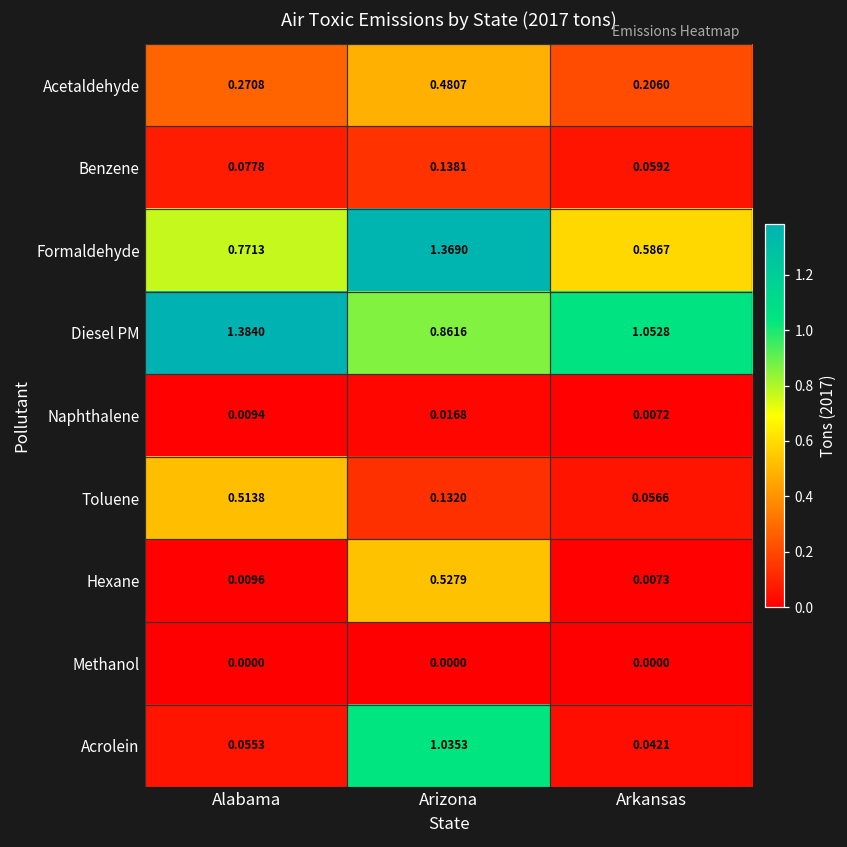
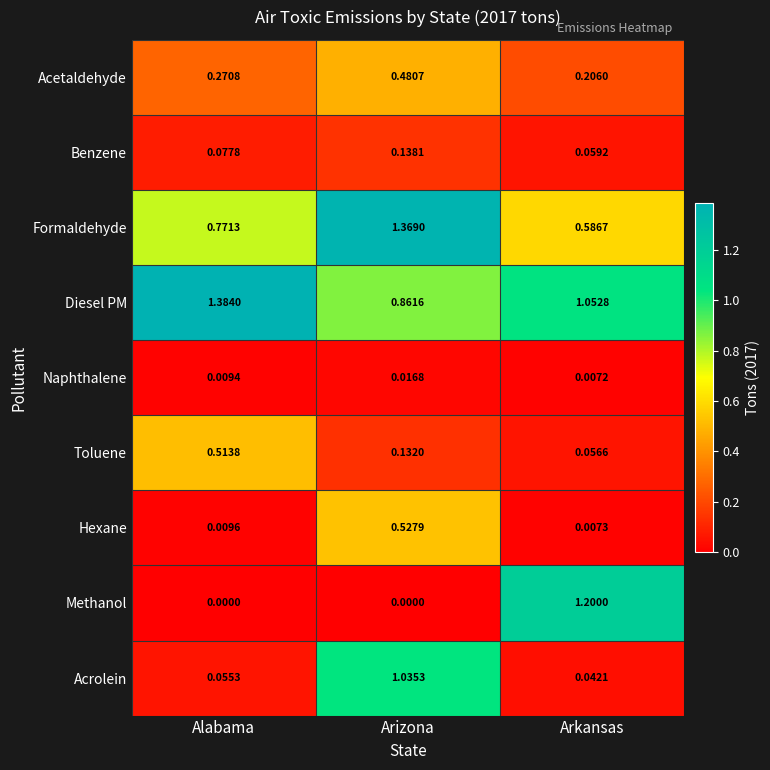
Methanol, Arkansas: 0.0000 -> 1.2000
